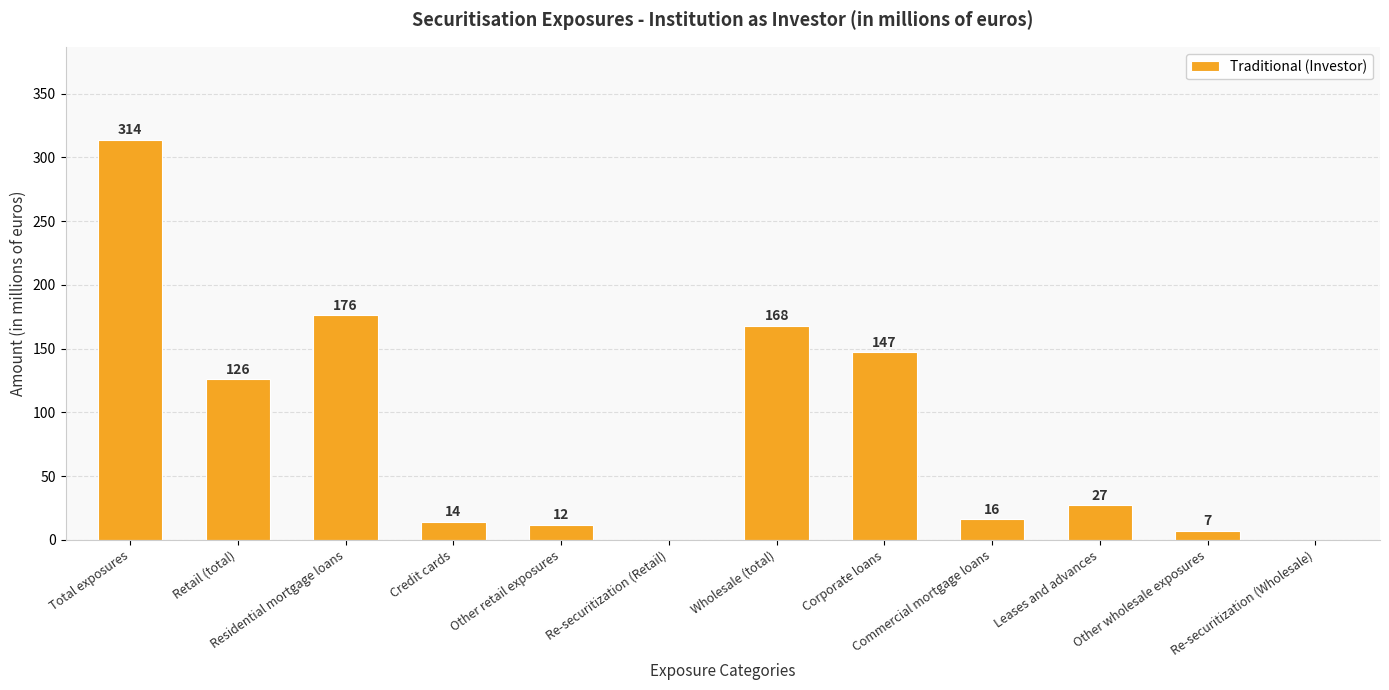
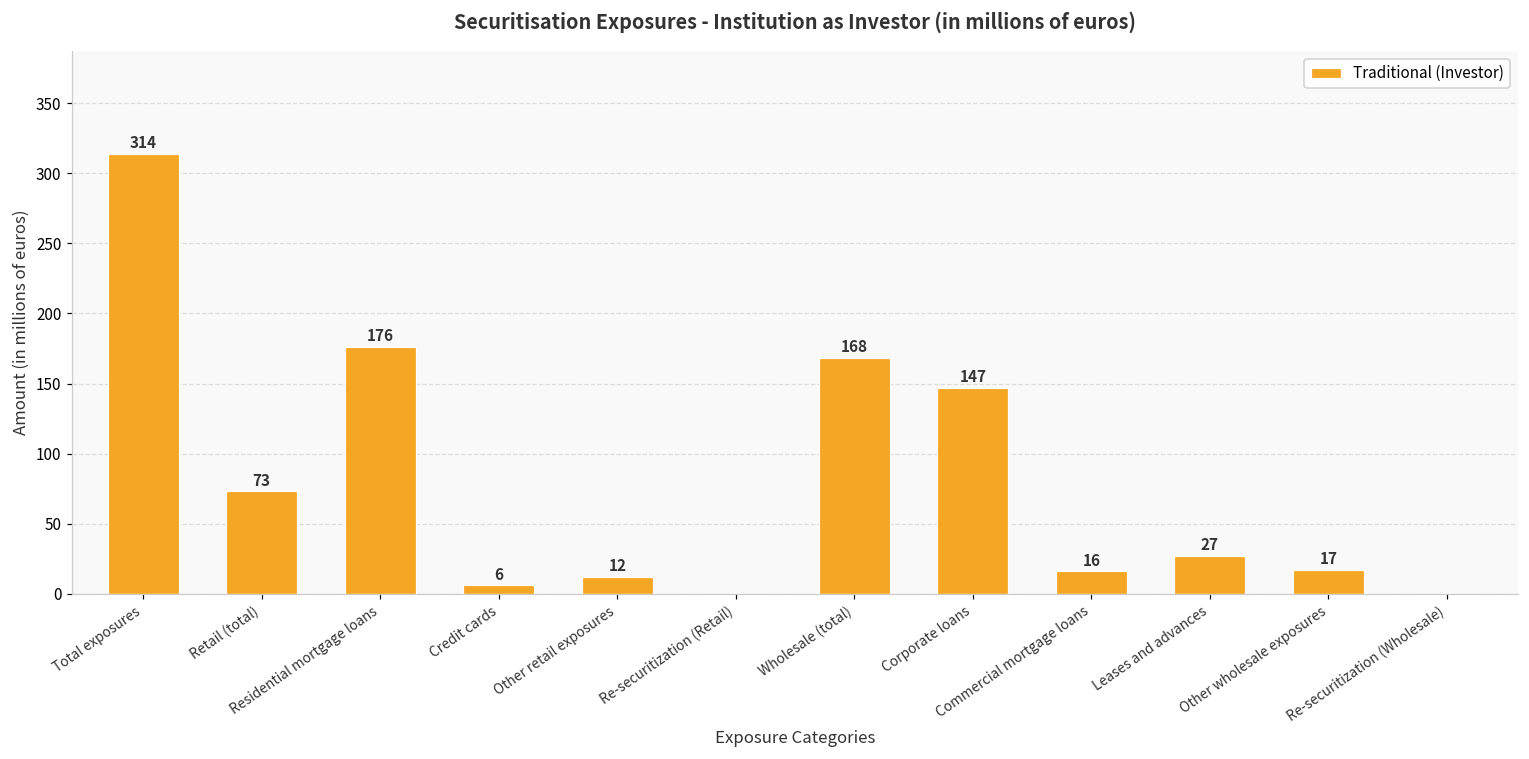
Retail (total): 126 -> 73
Credit cards: 14 -> 6
Other wholesale exposures: 7 -> 17
